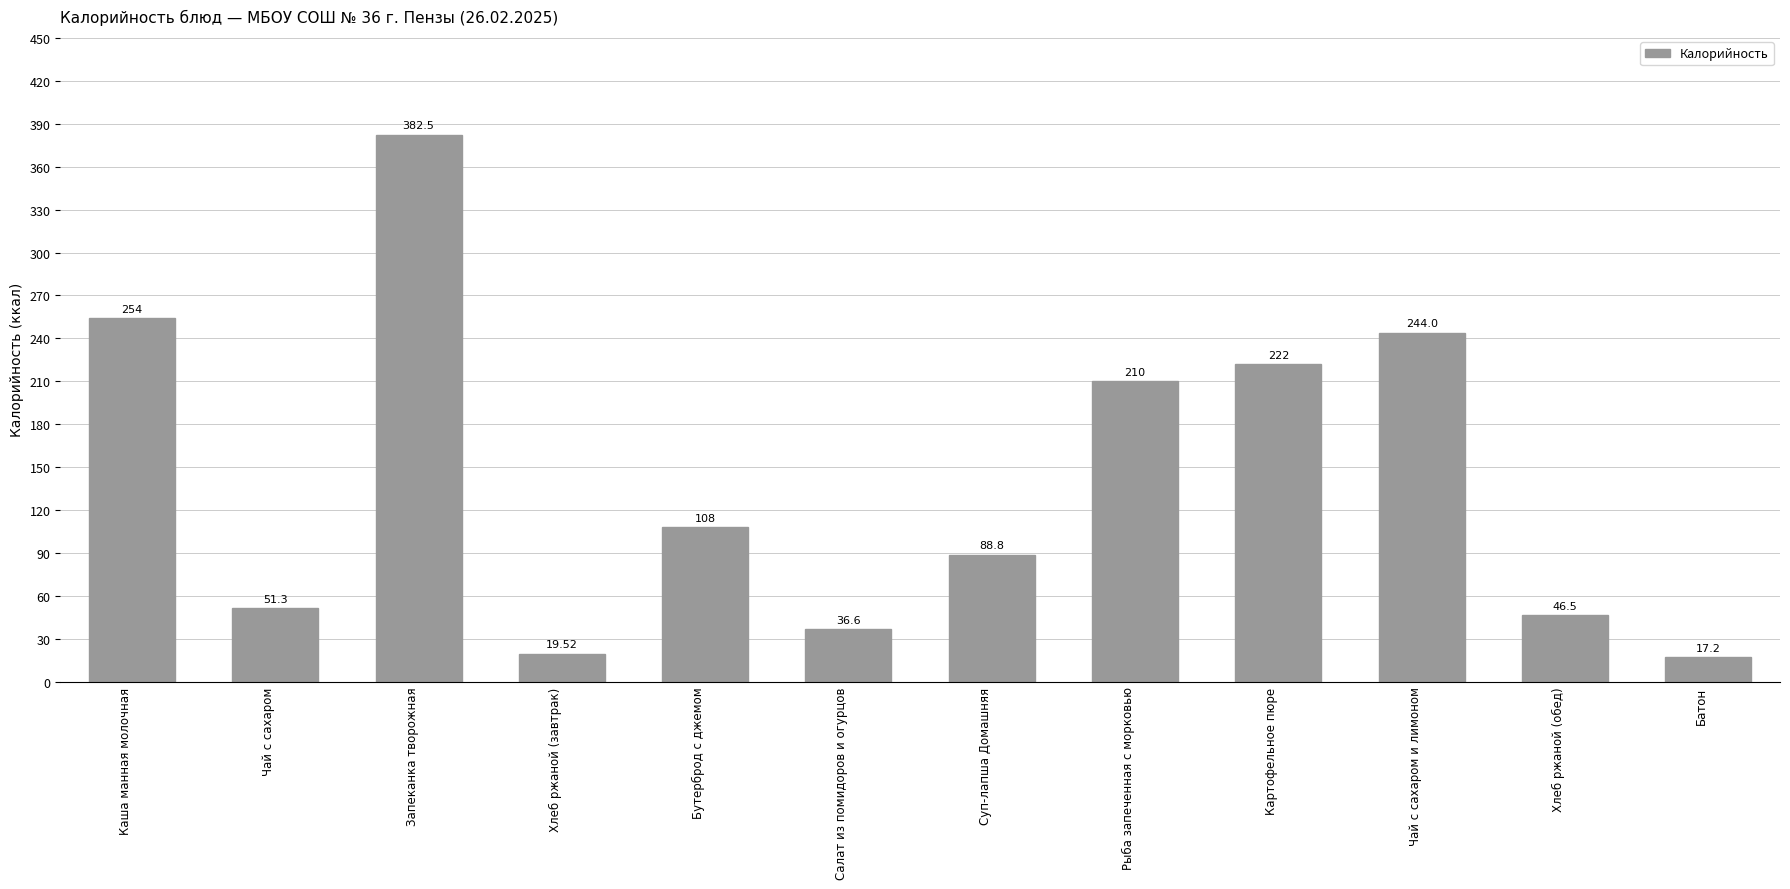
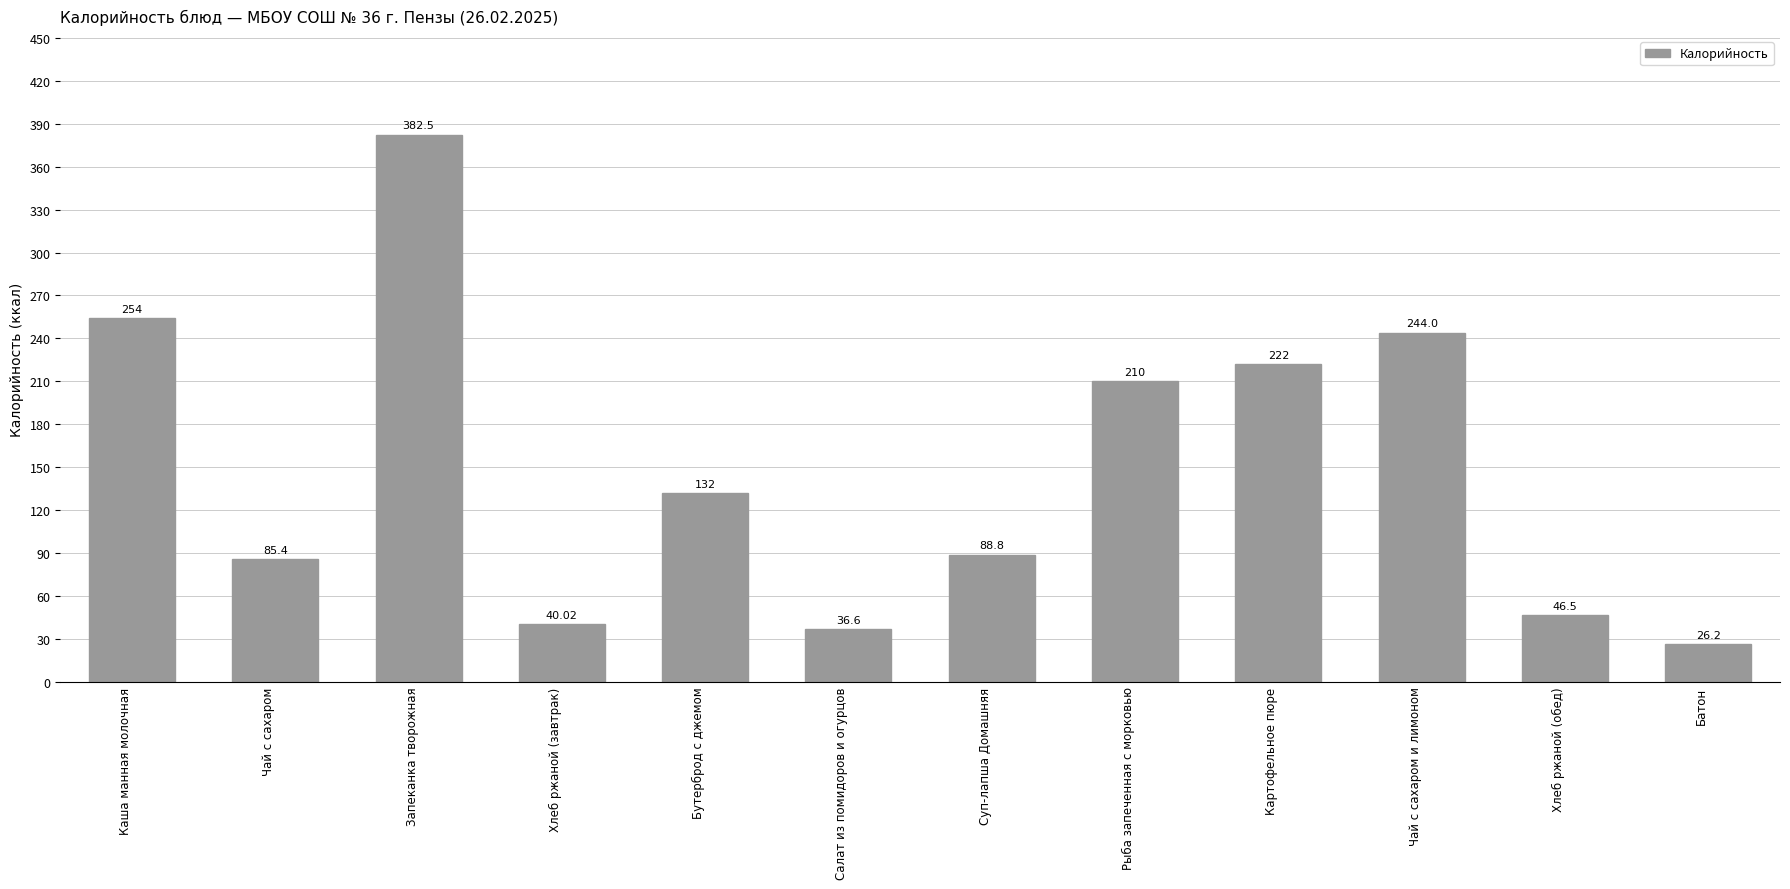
Чай с сахаром: 51.3 -> 85.4
Хлеб ржаной (завтрак): 19.52 -> 40.02
Бутерброд с джемом: 108 -> 132
Батон: 17.2 -> 26.2
